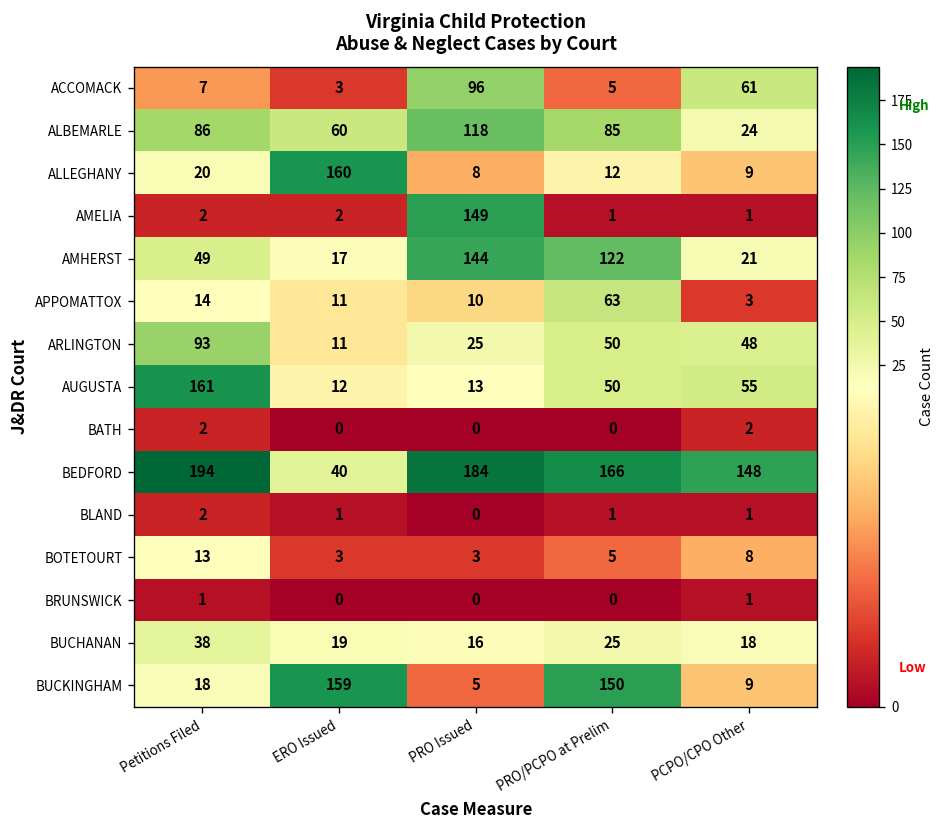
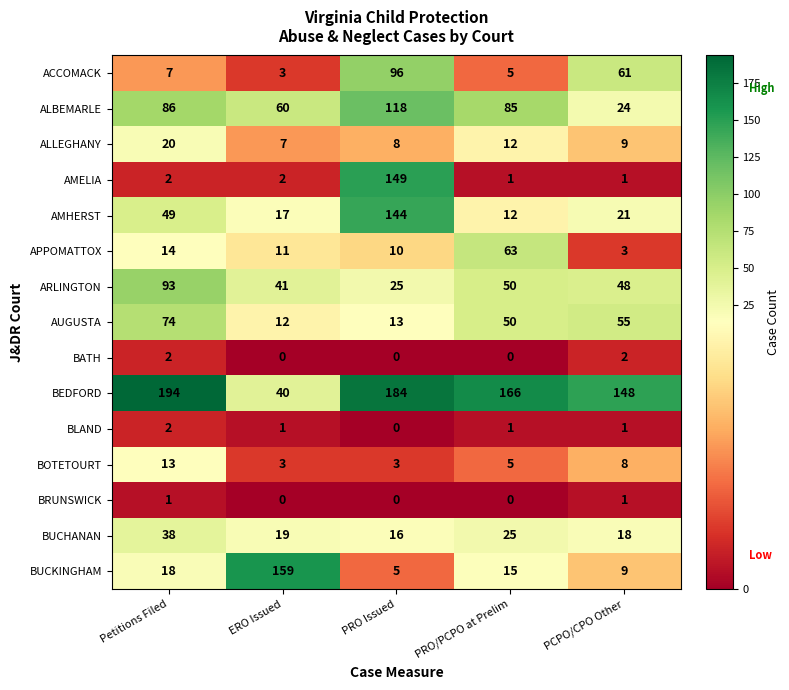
ALLEGHANY, ERO Issued: 160 -> 7
AMHERST, PRO/PCPO at Prelim: 122 -> 12
ARLINGTON, ERO Issued: 11 -> 41
AUGUSTA, Petitions Filed: 161 -> 74
BUCKINGHAM, PRO/PCPO at Prelim: 150 -> 15
